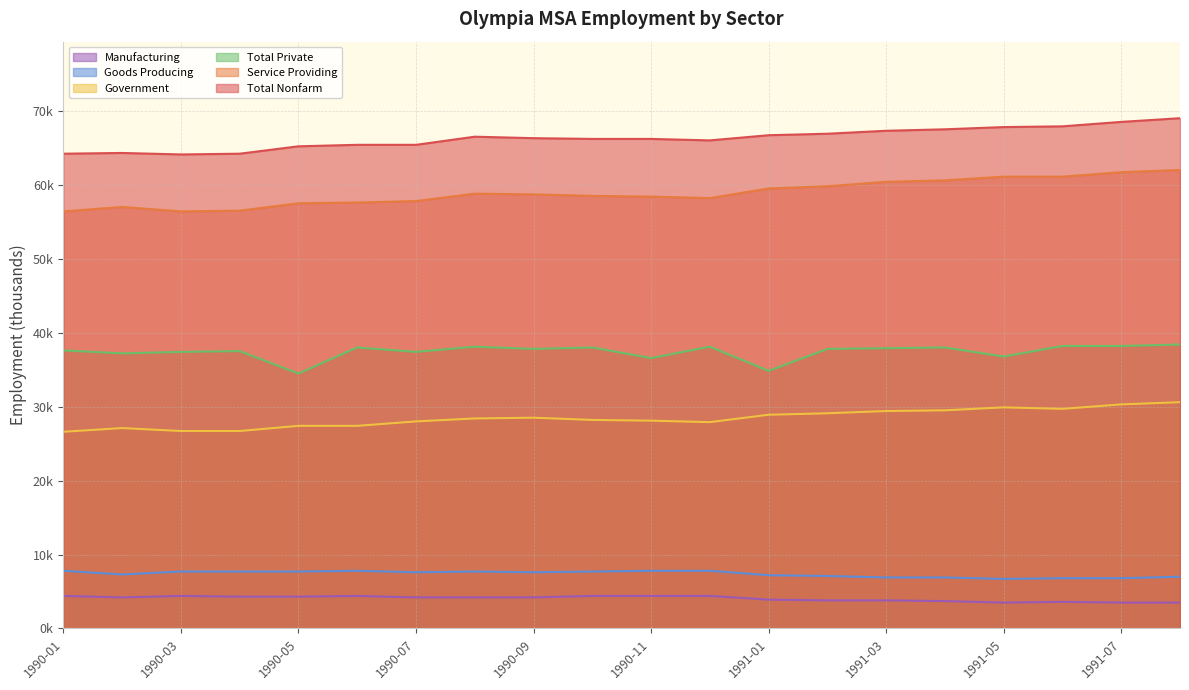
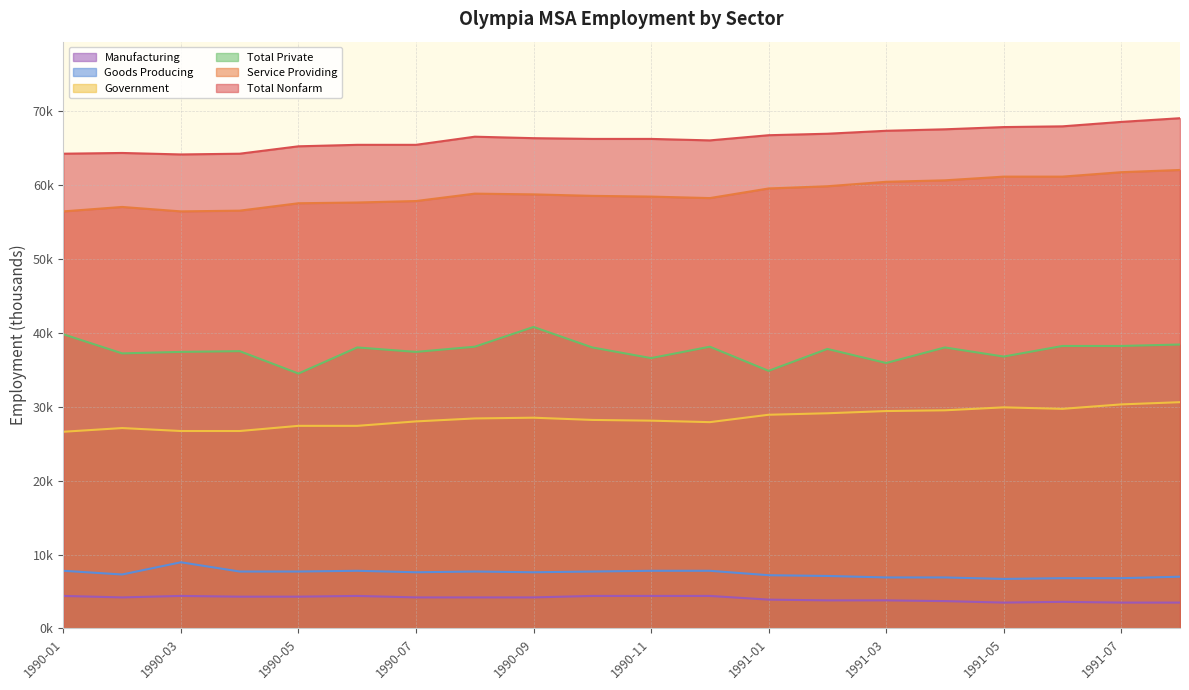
Total Private, 1990-01: 38000 -> 40000
Goods Producing, 1990-03: 8000 -> 9000
Total Private, 1990-09: 38000 -> 41000
Total Private, 1991-03: 38000 -> 36000
